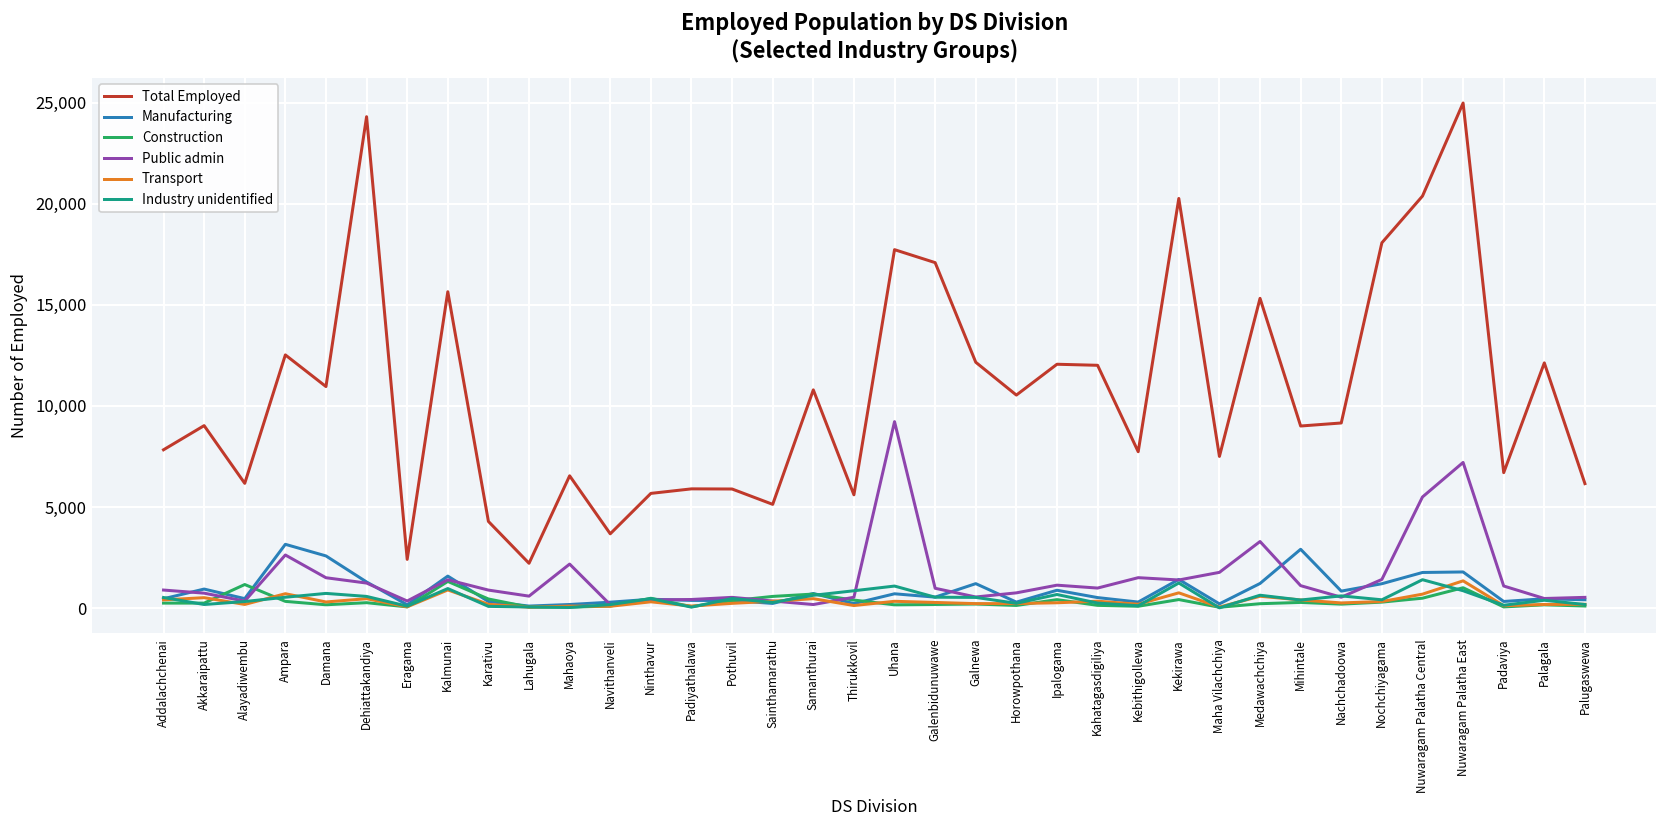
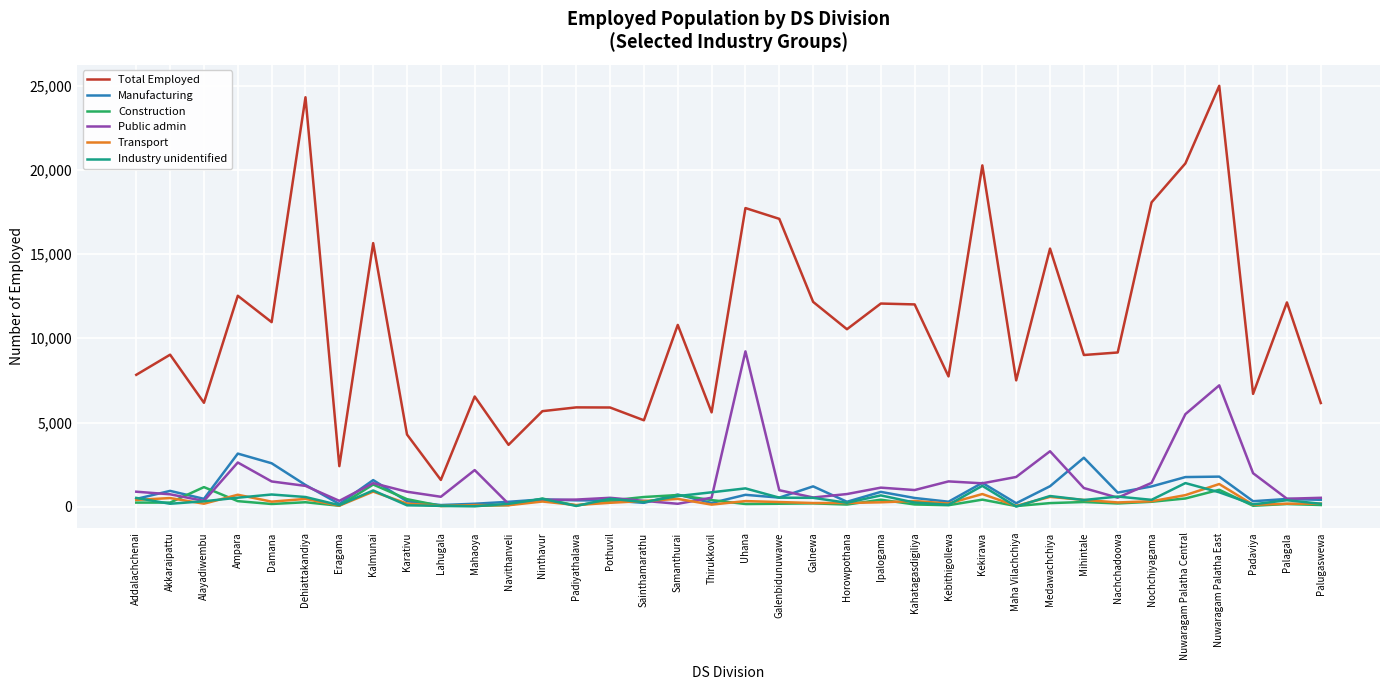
Total Employed, Lahugala: 2,200 -> 1,600
Public admin, Padaviya: 1,100 -> 2,000
